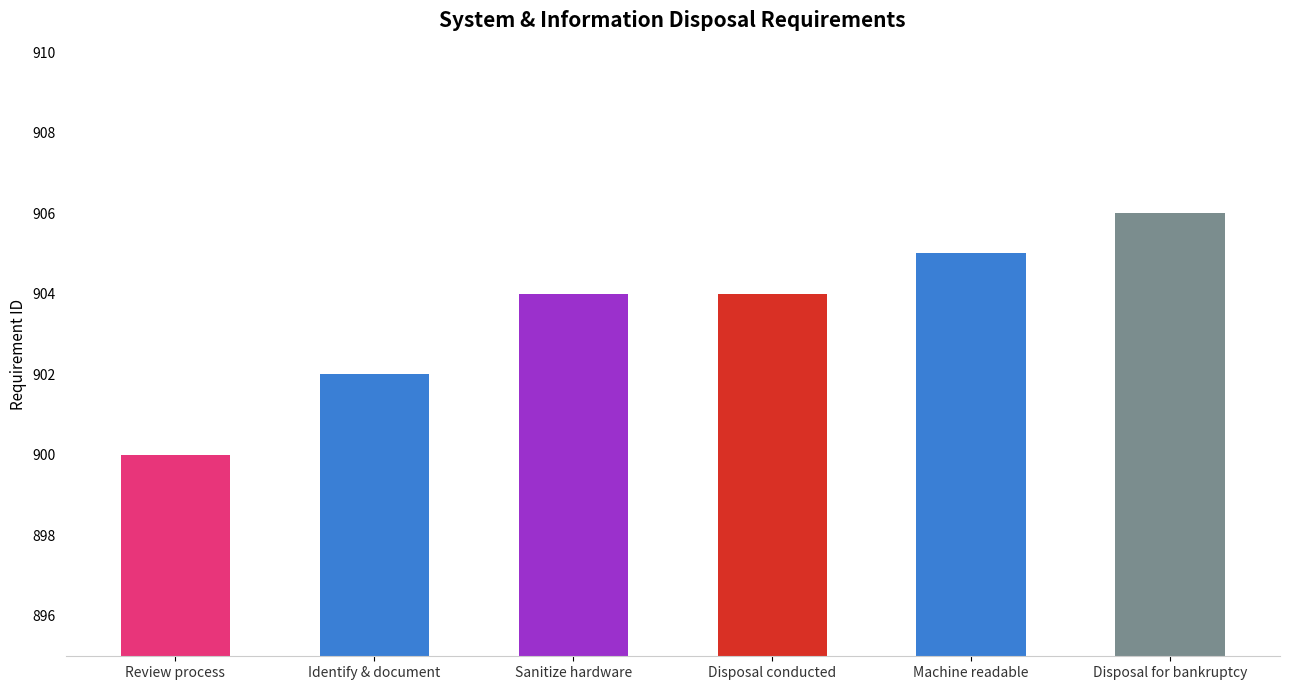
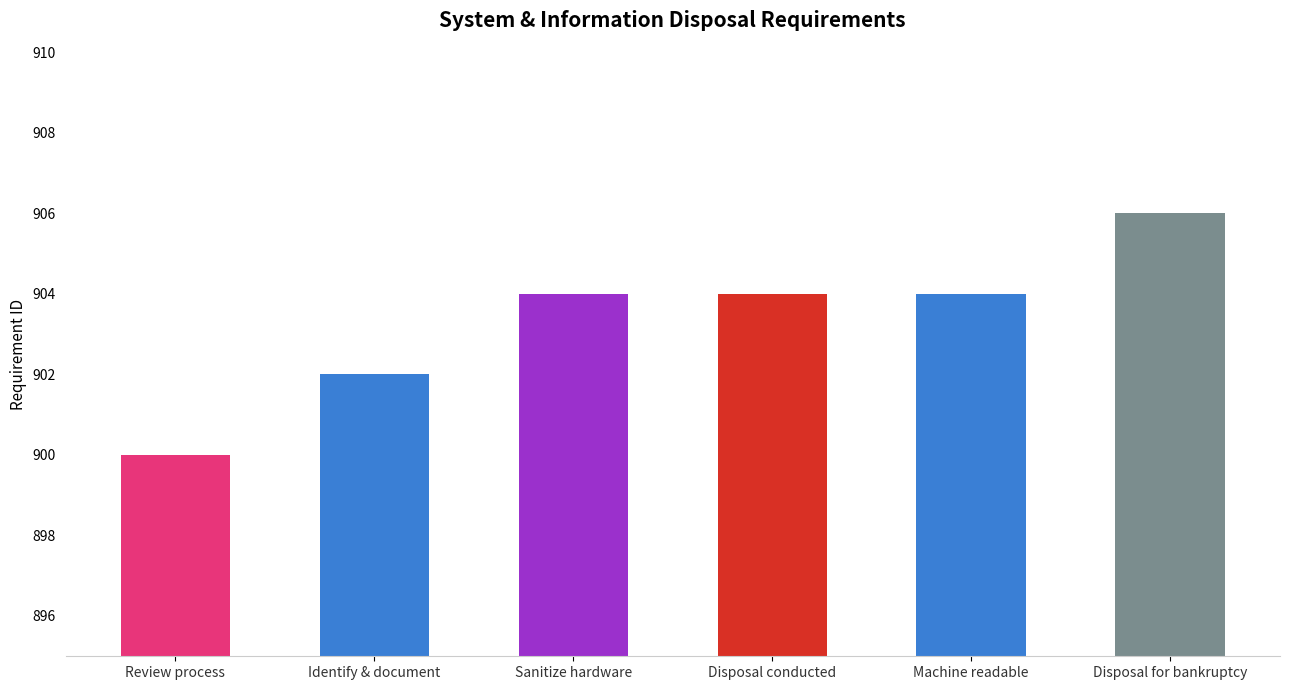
Machine readable: 905 -> 904
